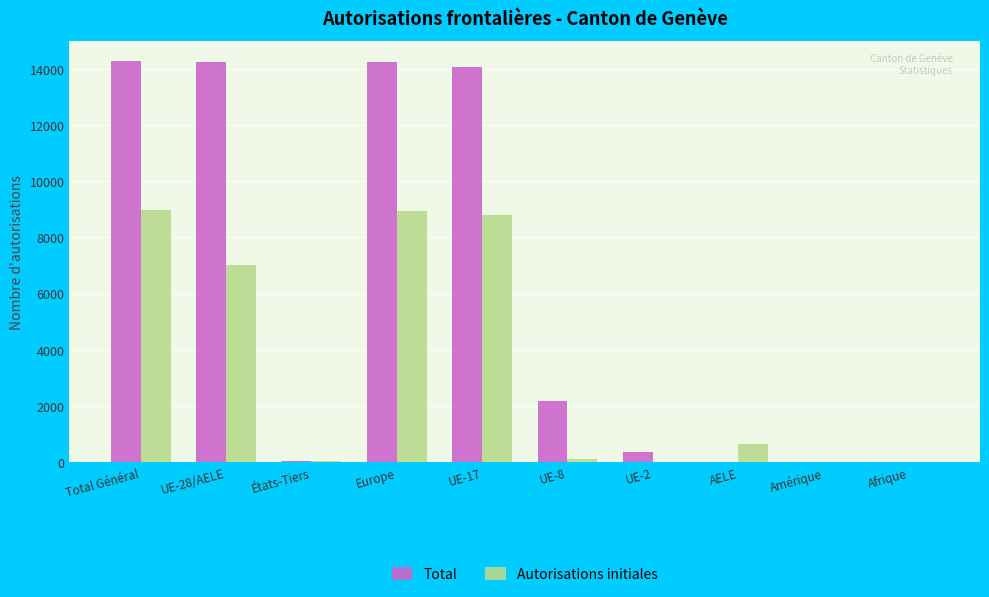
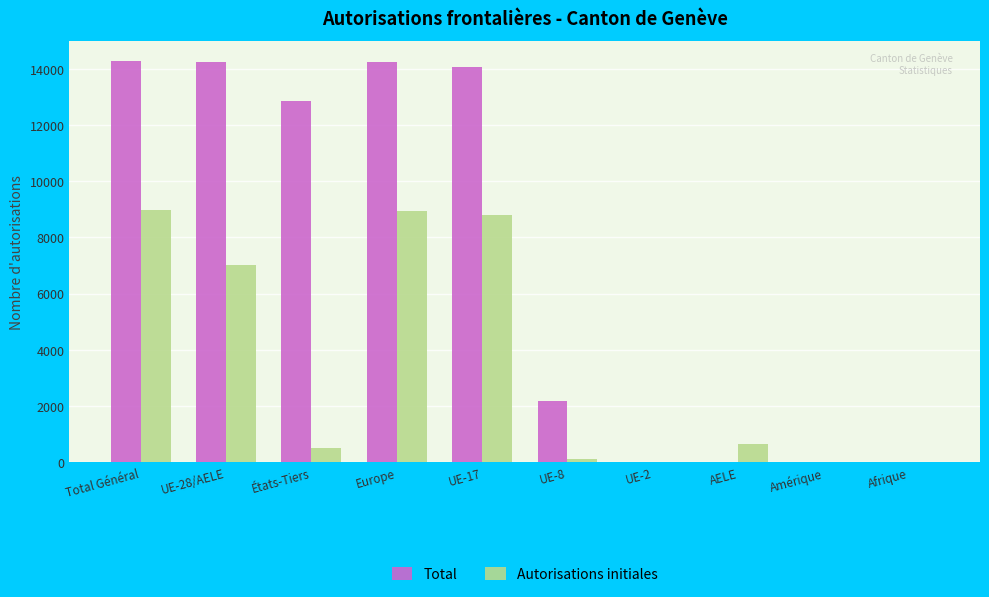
Total, États-Tiers: 0 -> 12900
Autorisations initiales, États-Tiers: 0 -> 500
Total, UE-2: 400 -> 0
